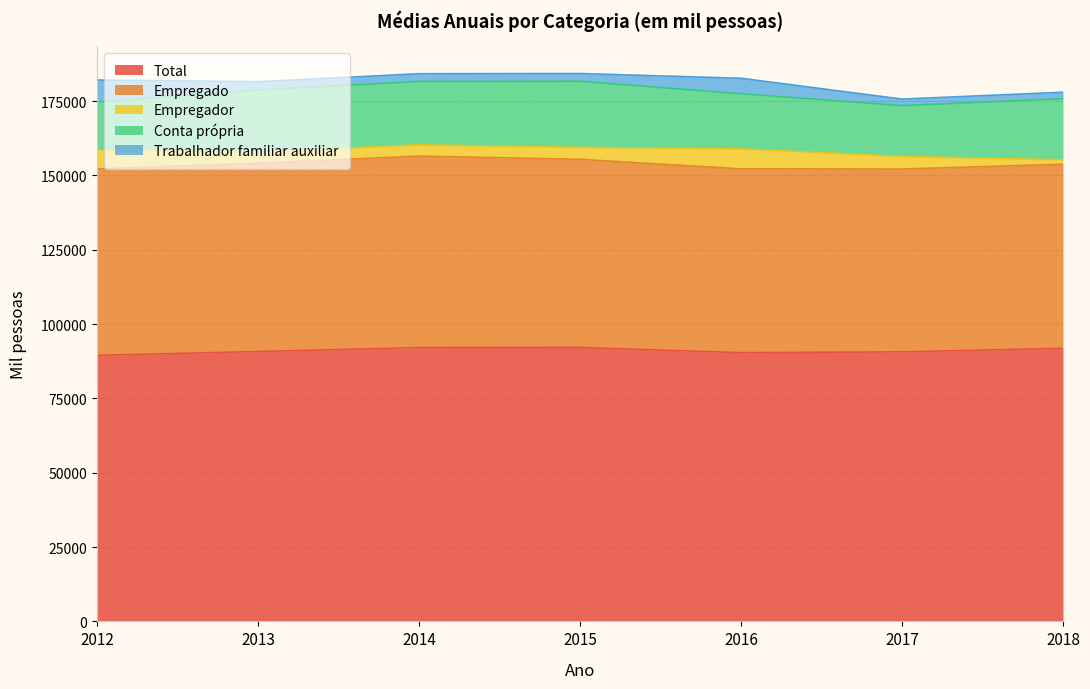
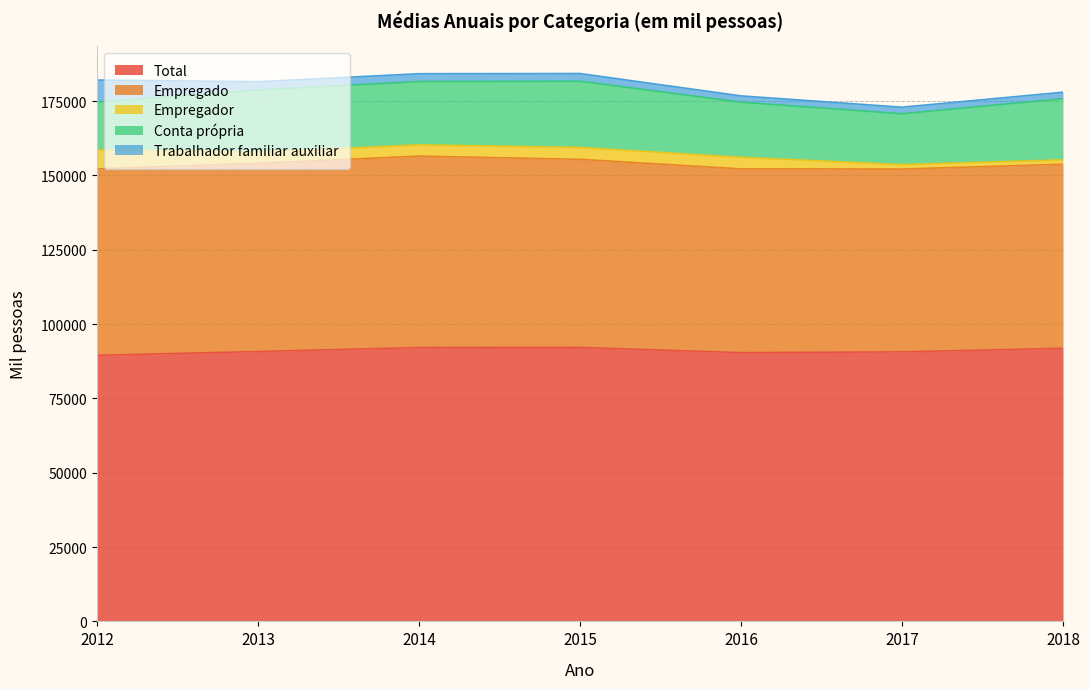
Empregador, 2016: 7000 -> 4000
Trabalhador familiar auxiliar, 2016: 5000 -> 2000
Empregador, 2017: 4000 -> 2000
